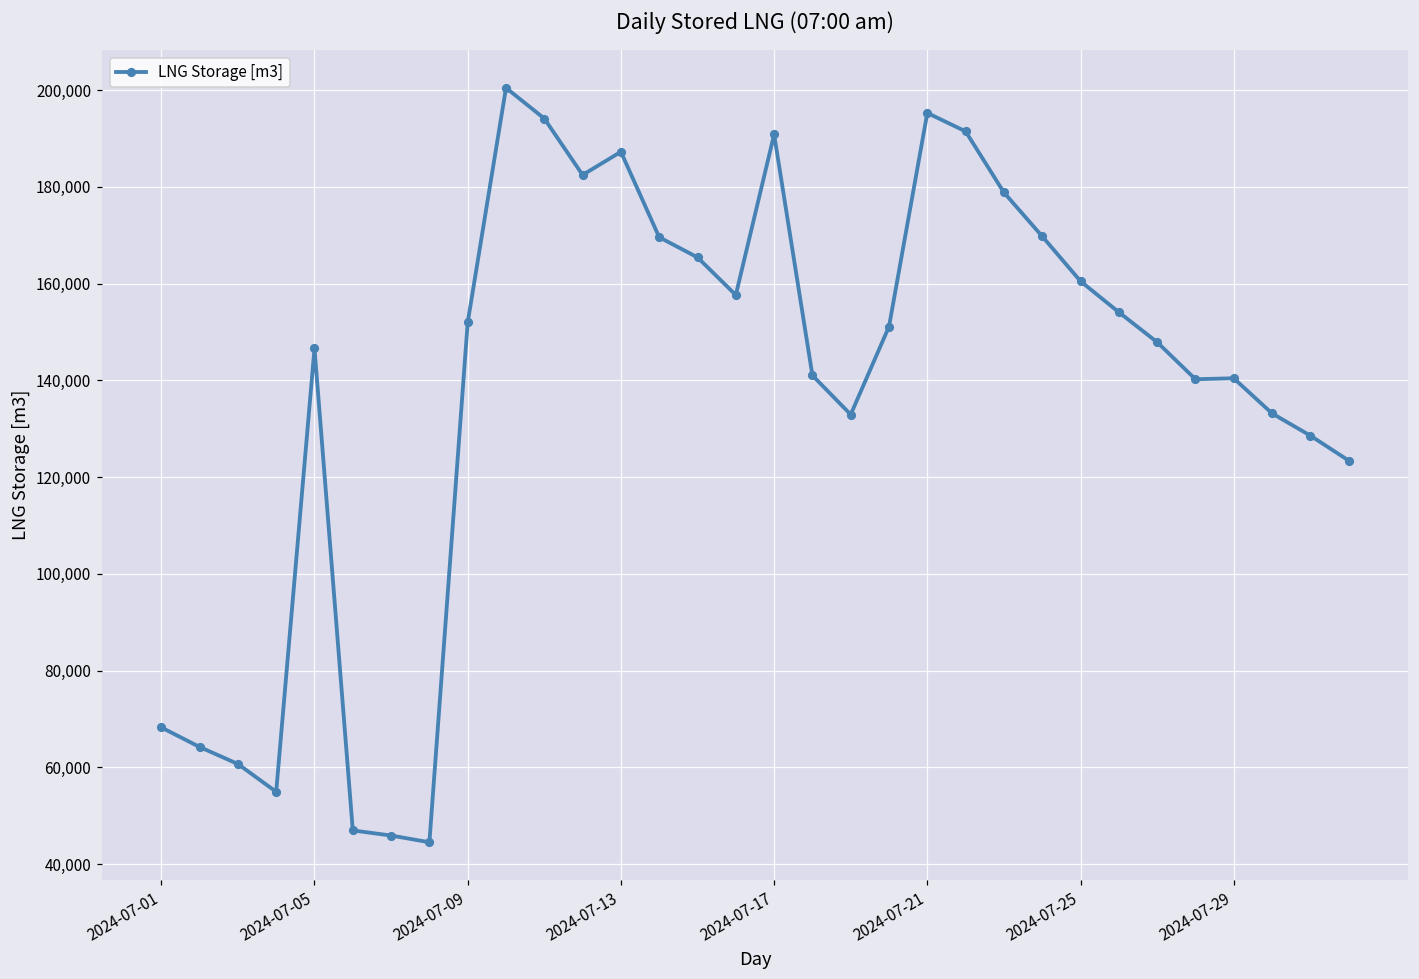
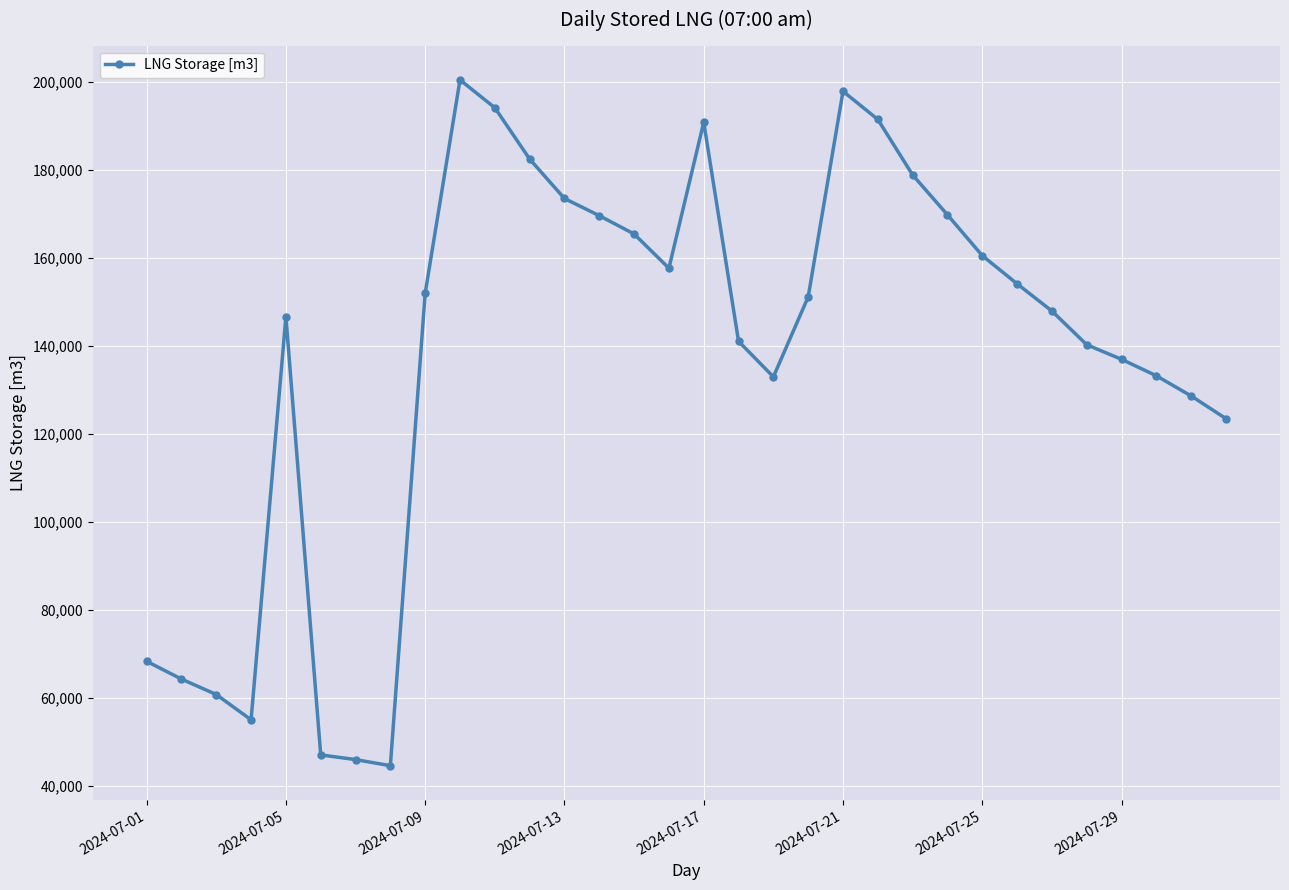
2024-07-13: 187,000 -> 174,000
2024-07-21: 195,000 -> 198,000
2024-07-29: 140,000 -> 137,000
